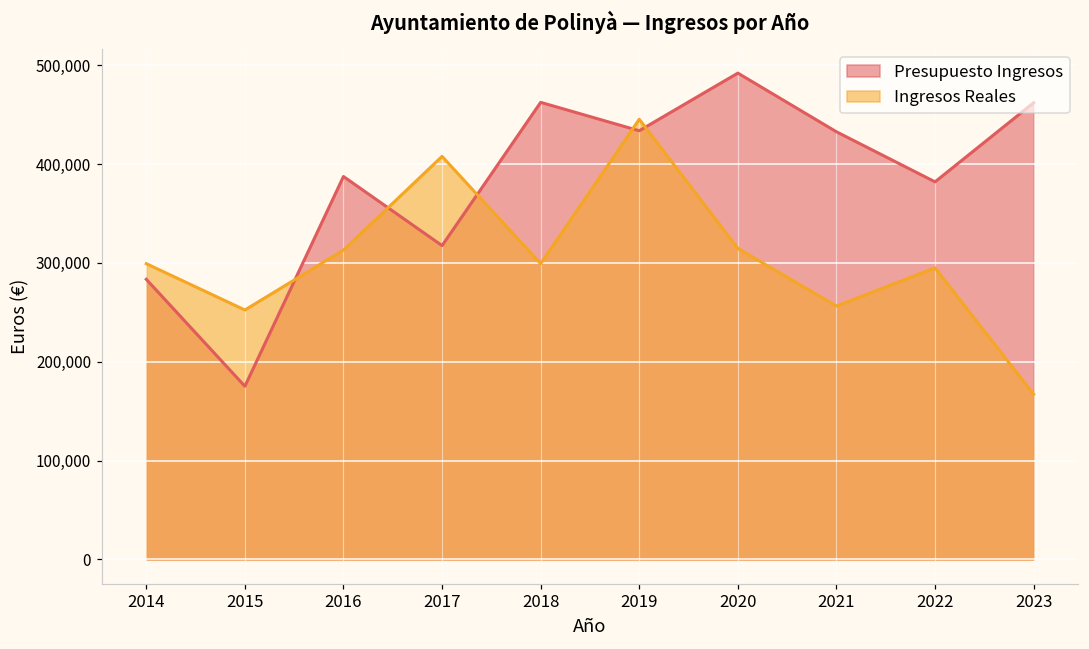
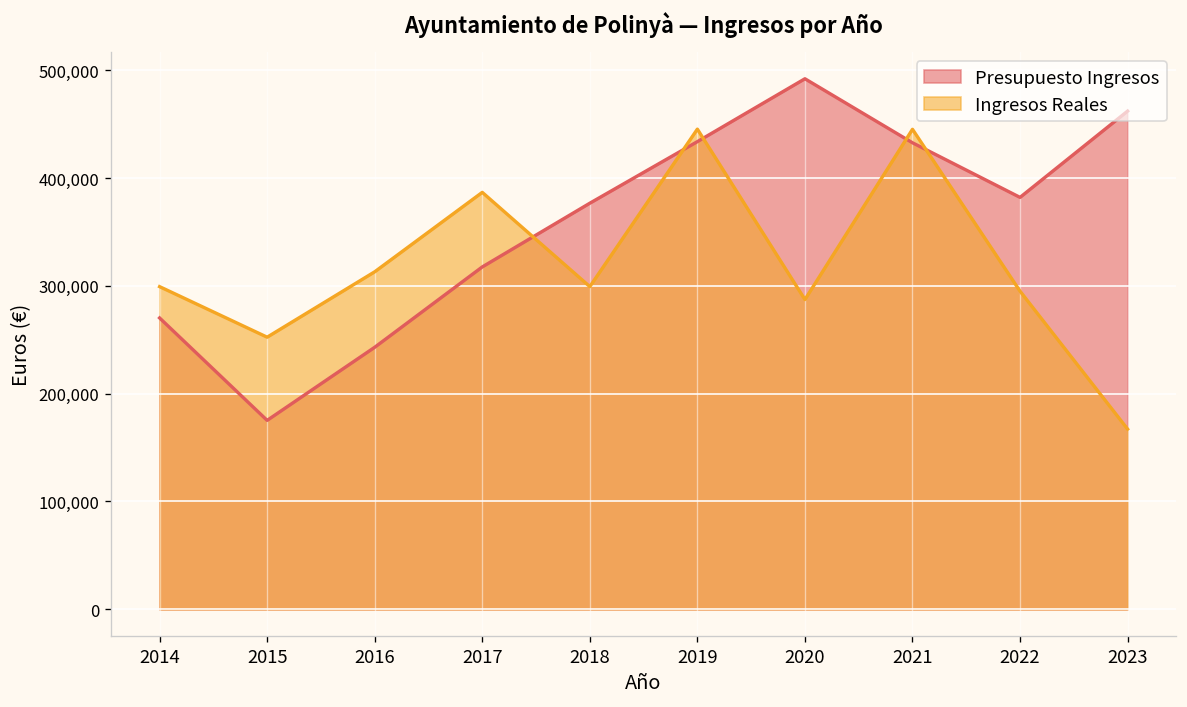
Presupuesto Ingresos, 2014: 280,000 -> 270,000
Presupuesto Ingresos, 2016: 390,000 -> 240,000
Ingresos Reales, 2017: 410,000 -> 390,000
Presupuesto Ingresos, 2018: 460,000 -> 380,000
Ingresos Reales, 2020: 310,000 -> 290,000
Ingresos Reales, 2021: 260,000 -> 450,000
